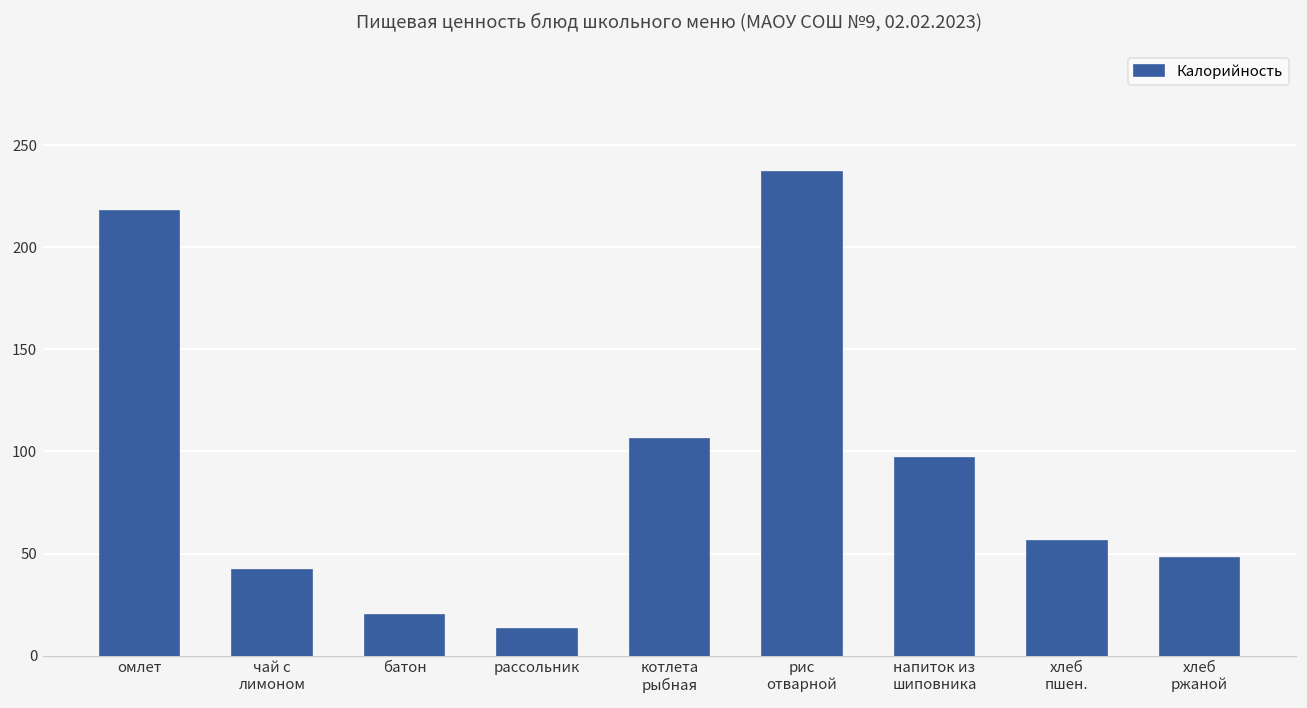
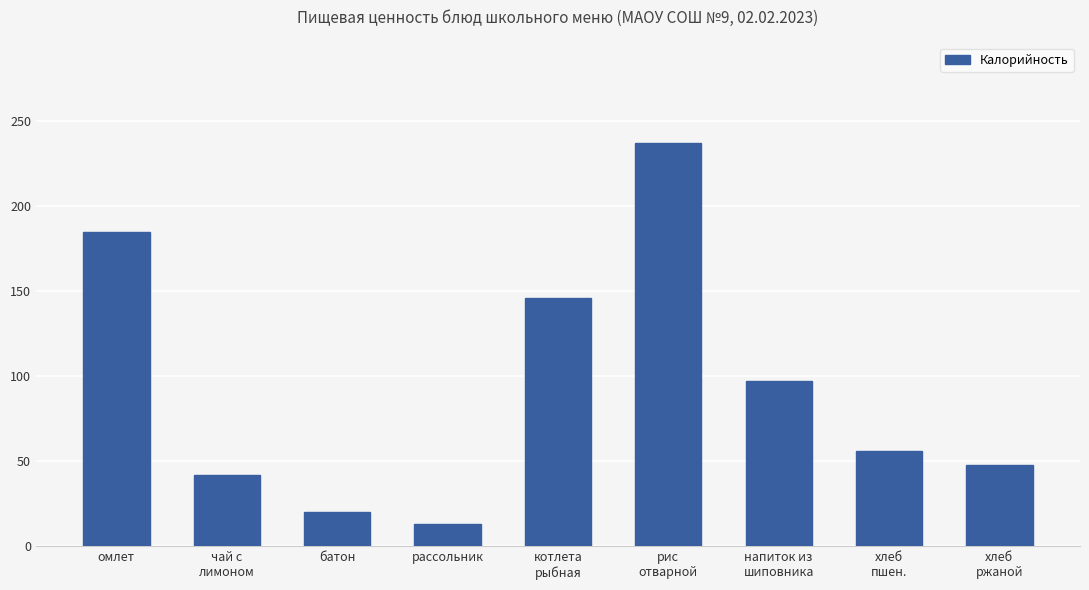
омлет: 218 -> 185
котлета рыбная: 106 -> 146
